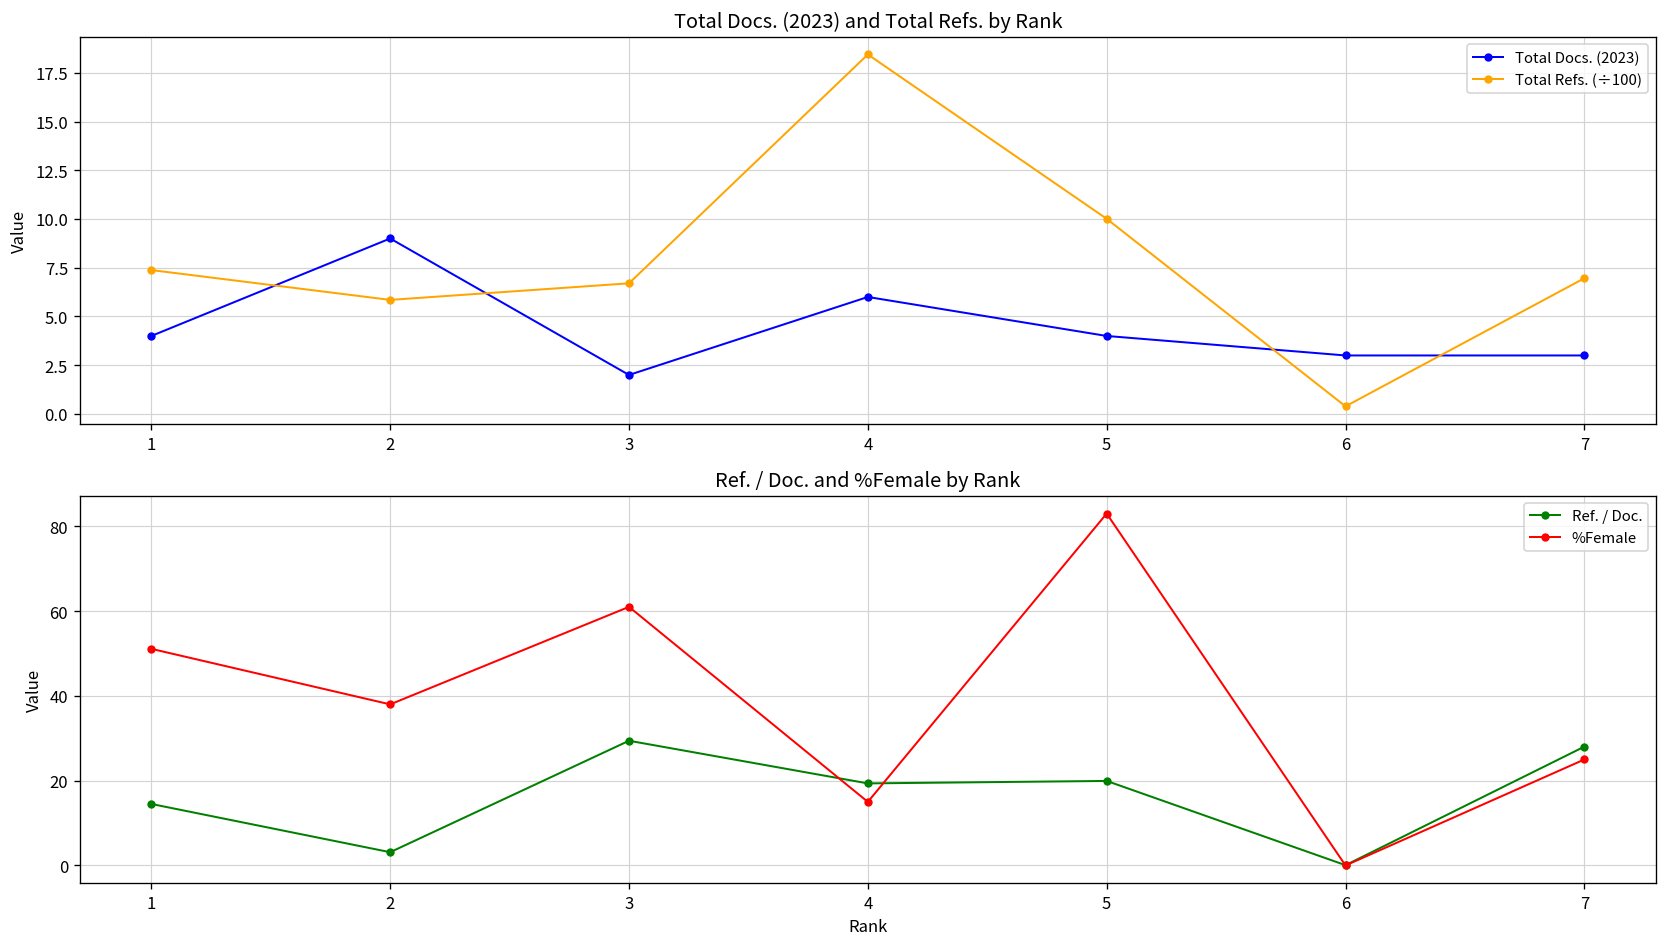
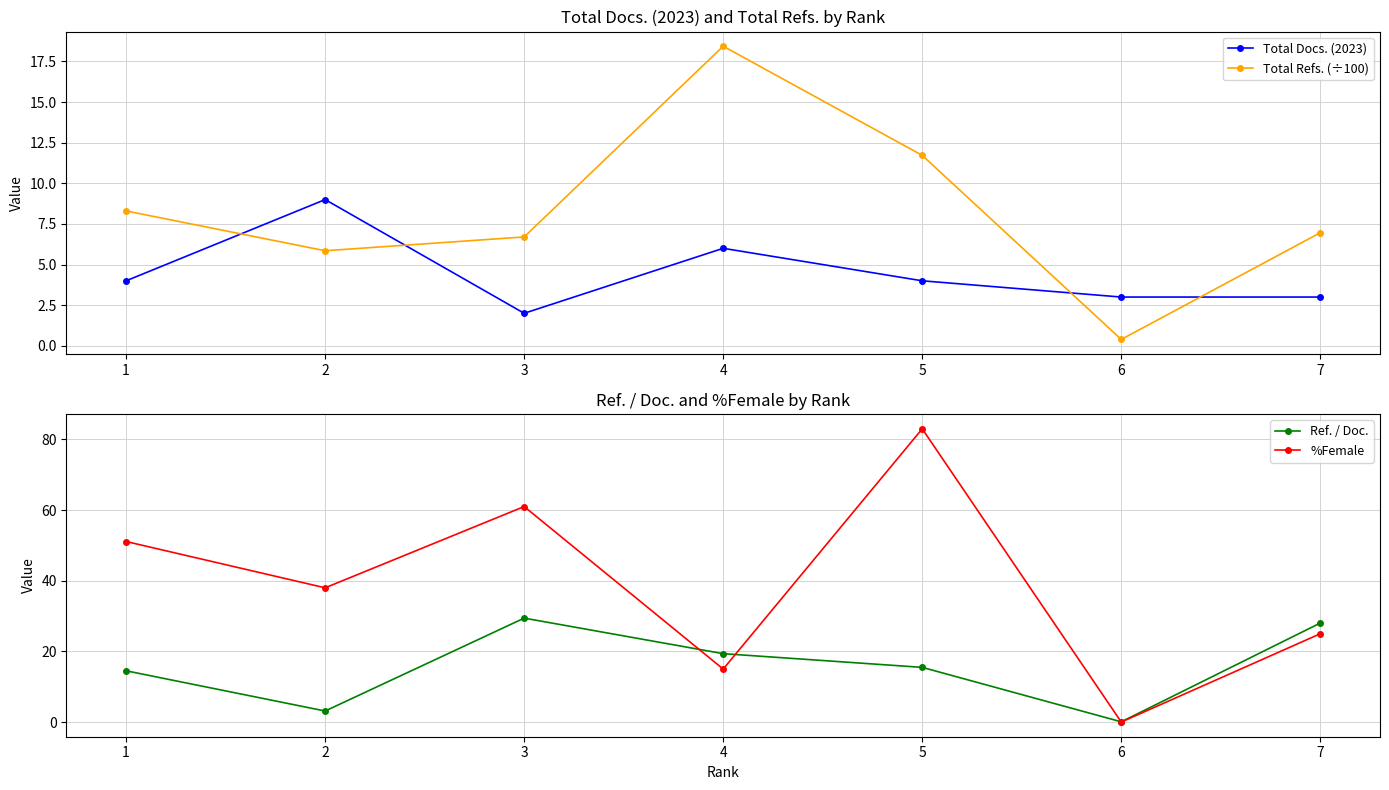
Total Docs. (2023) and Total Refs. by Rank, Total Refs. (÷100), 1: 7.4 -> 8.3
Total Docs. (2023) and Total Refs. by Rank, Total Refs. (÷100), 5: 10.0 -> 11.7
Ref. / Doc. and %Female by Rank, Ref. / Doc., 5: 20 -> 15
